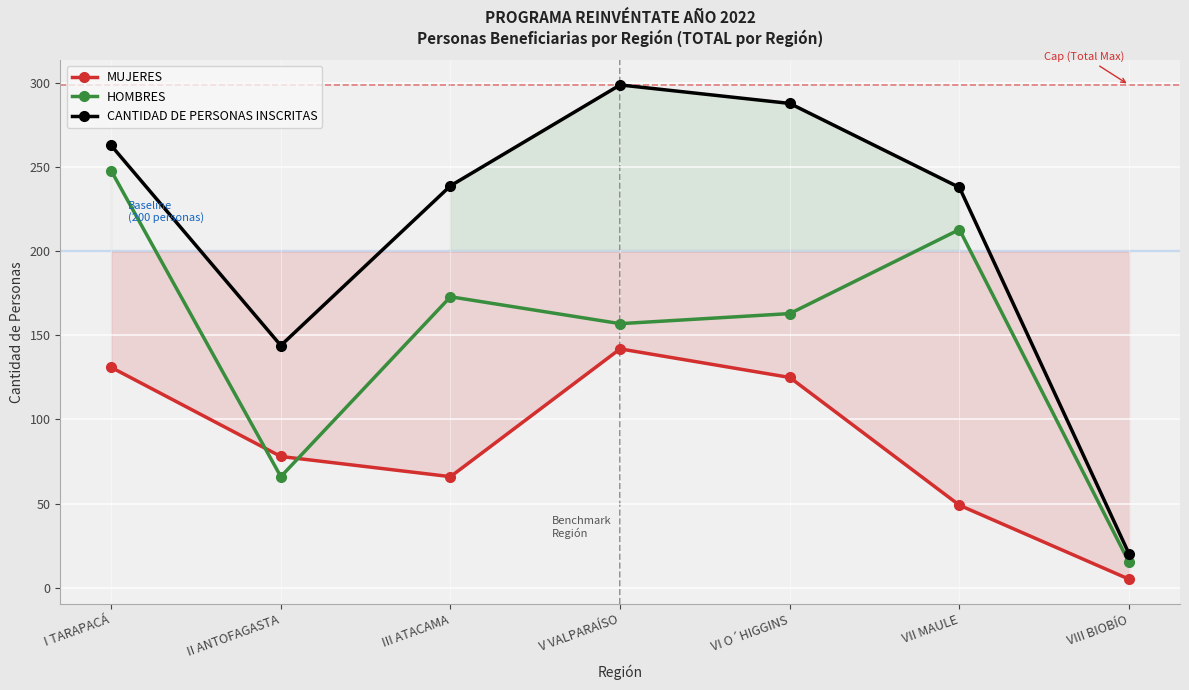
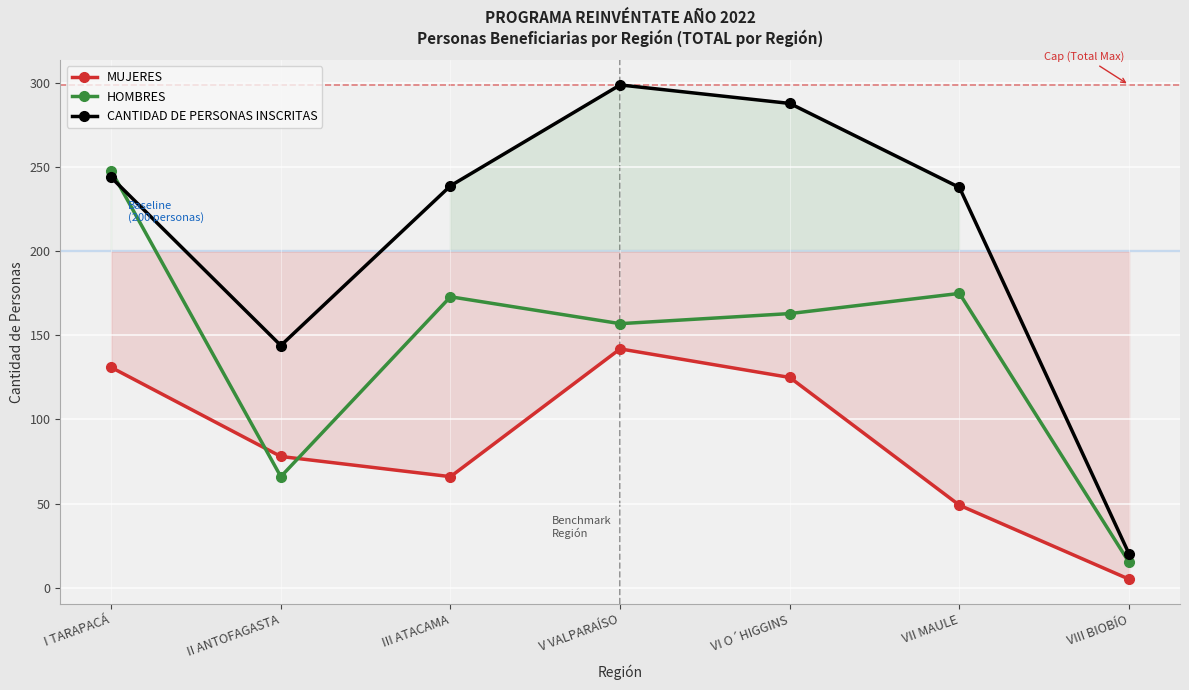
CANTIDAD DE PERSONAS INSCRITAS, I TARAPACÁ: 263 -> 244
HOMBRES, VII MAULE: 213 -> 175
